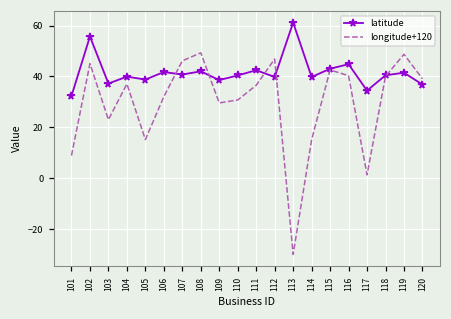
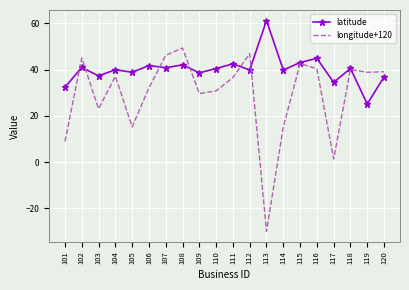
latitude, 102: 56 -> 41
latitude, 119: 41 -> 25
longitude+120, 119: 49 -> 39
